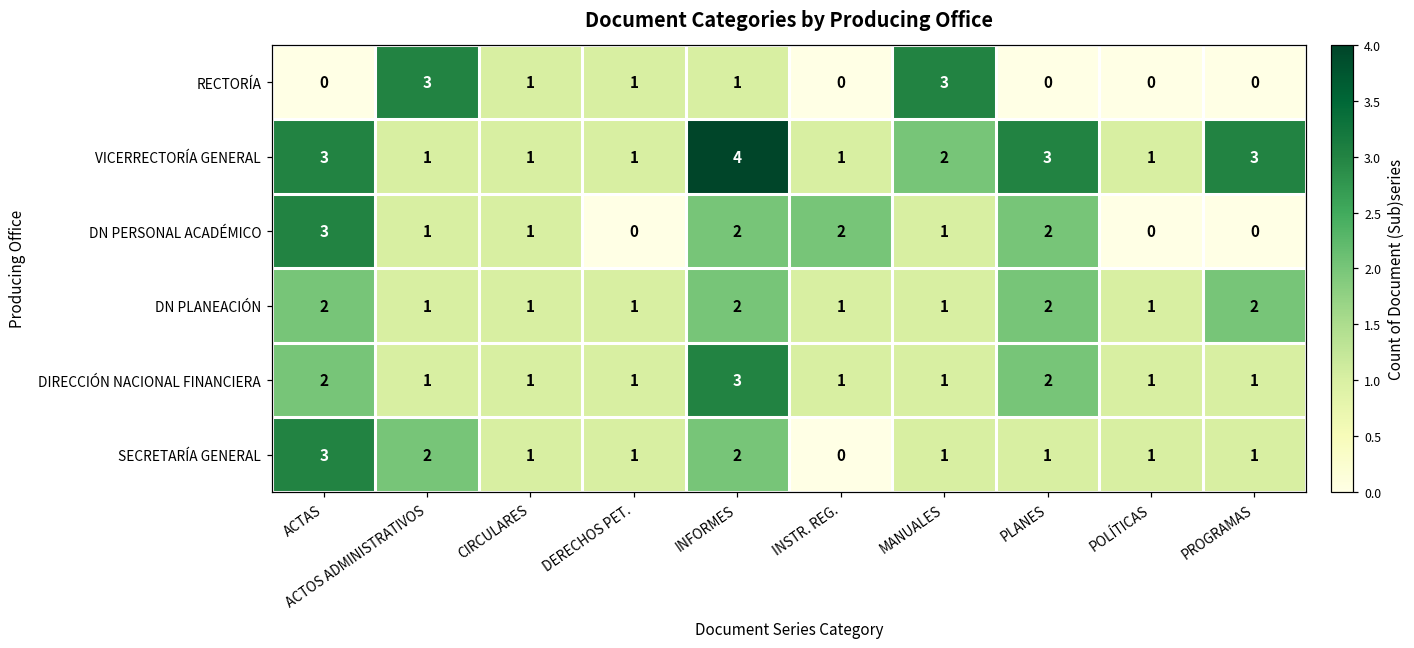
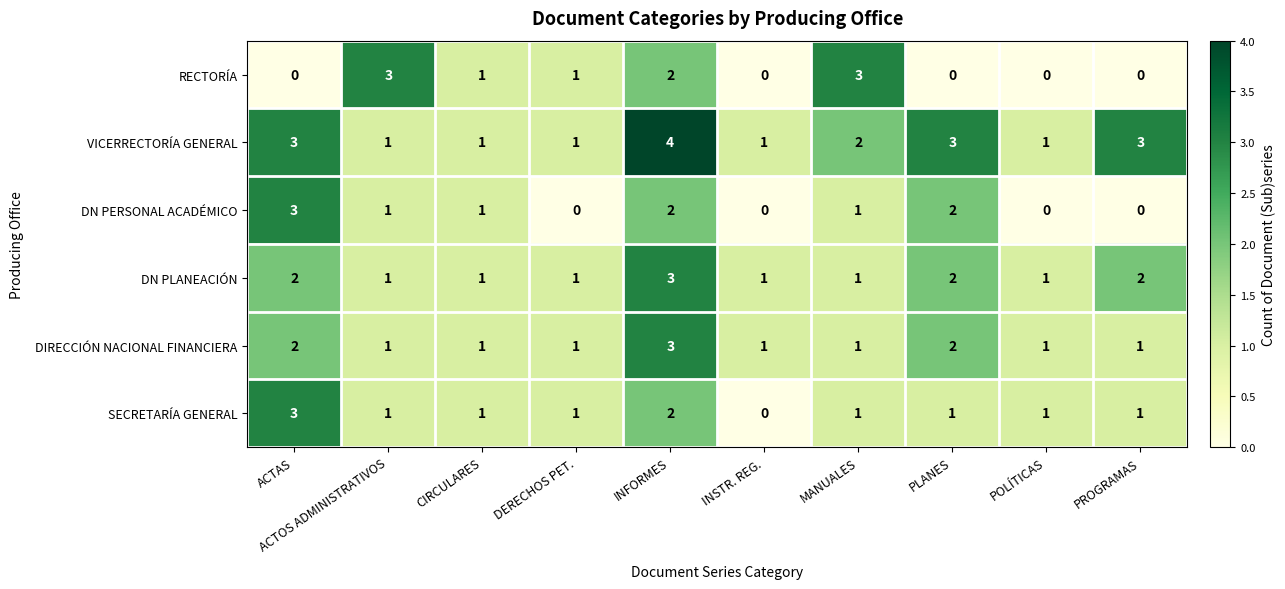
RECTORÍA, INFORMES: 1 -> 2
DN PERSONAL ACADÉMICO, INSTR. REG.: 2 -> 0
DN PLANEACIÓN, INFORMES: 2 -> 3
SECRETARÍA GENERAL, ACTOS ADMINISTRATIVOS: 2 -> 1
